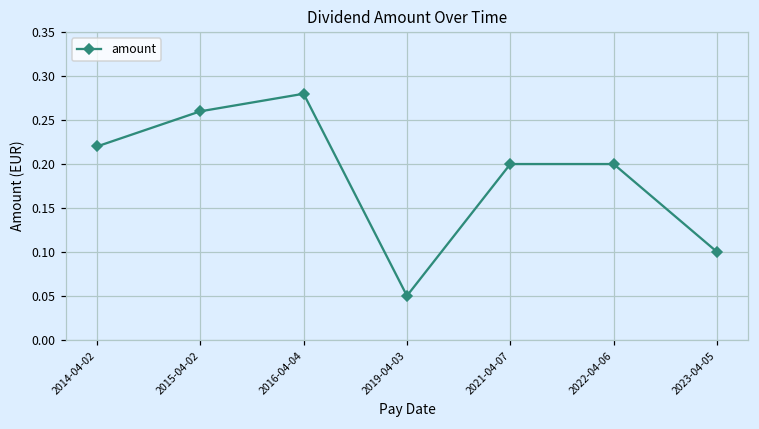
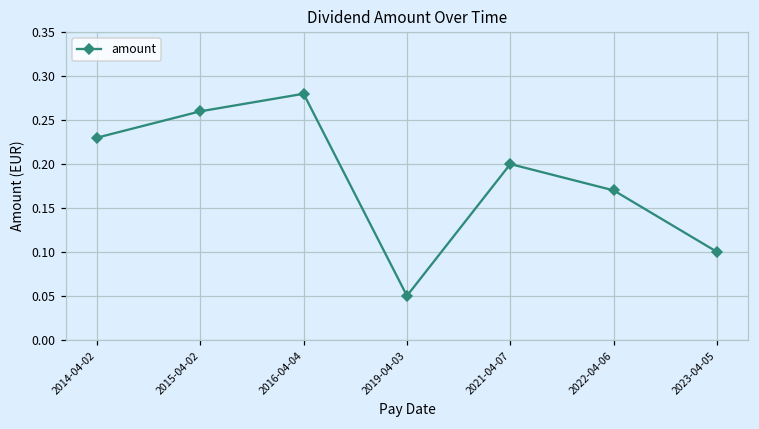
2014-04-02: 0.22 -> 0.23
2022-04-06: 0.20 -> 0.17
